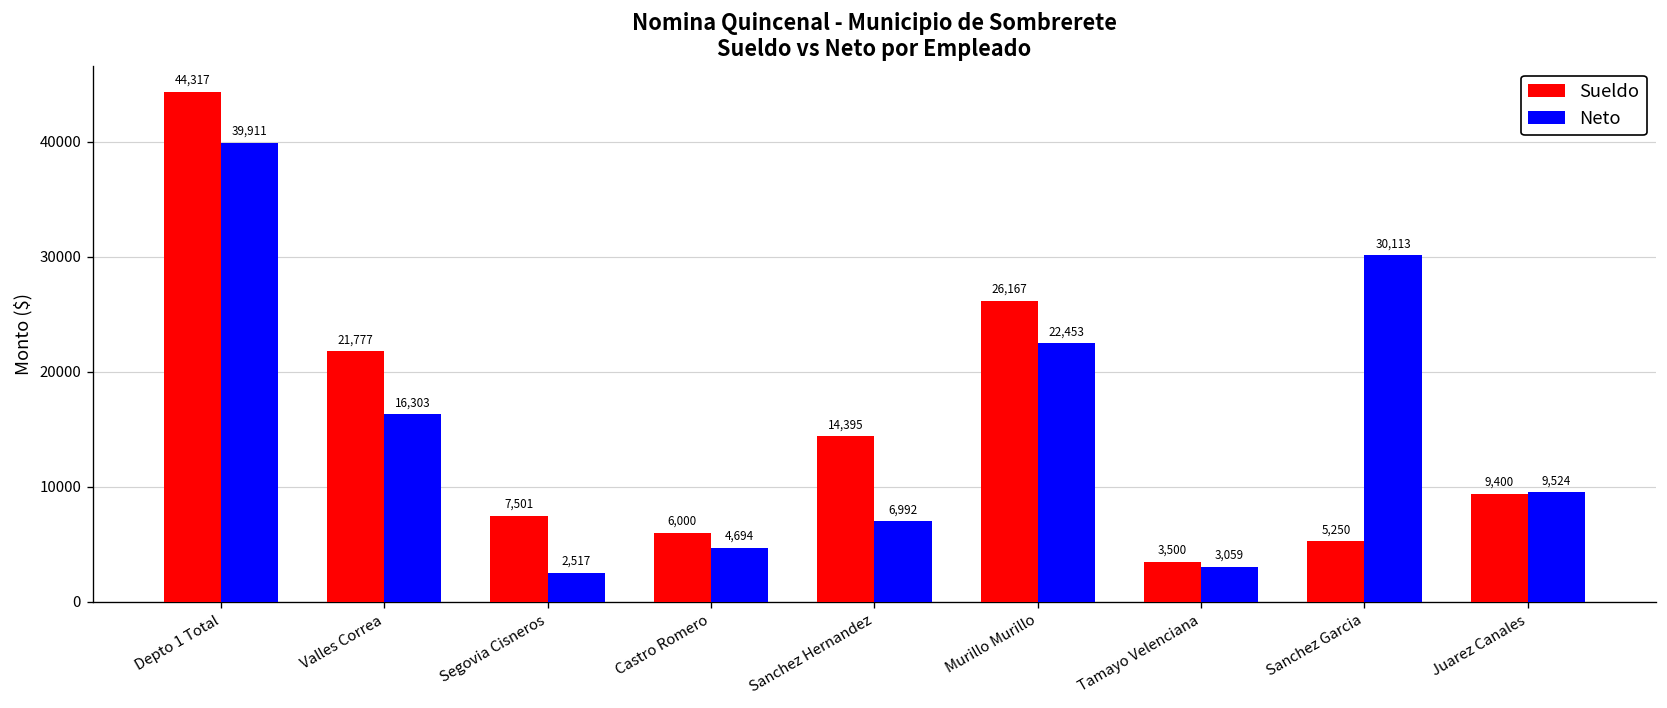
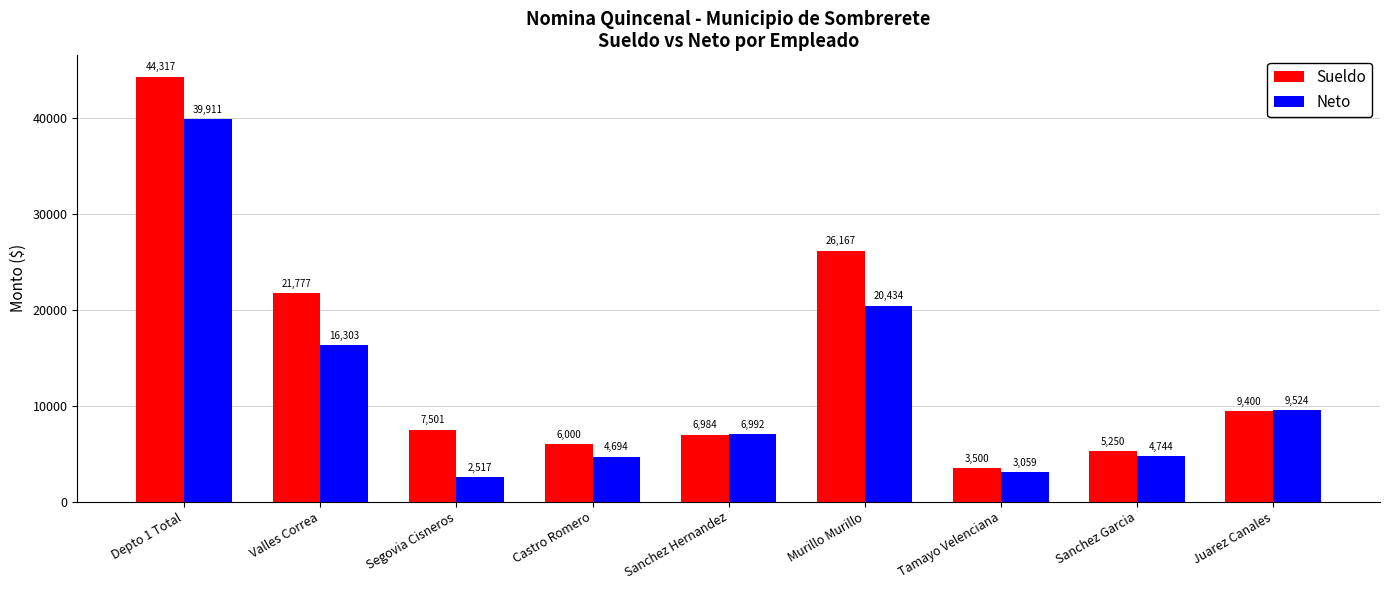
Sueldo, Sanchez Hernandez: 14,395 -> 6,984
Neto, Murillo Murillo: 22,453 -> 20,434
Neto, Sanchez Garcia: 30,113 -> 4,744
